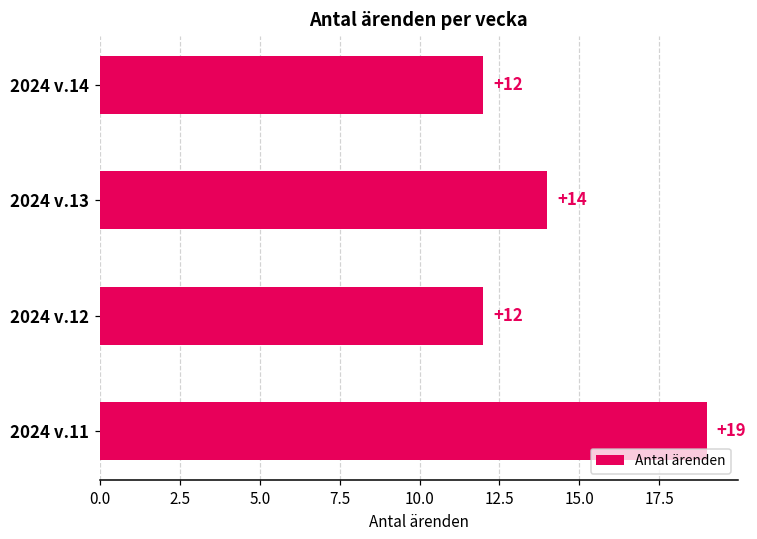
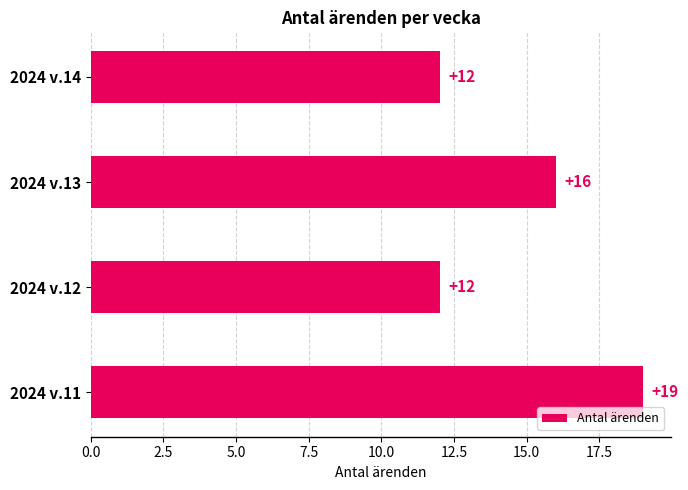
2024 v.13: +14 -> +16
